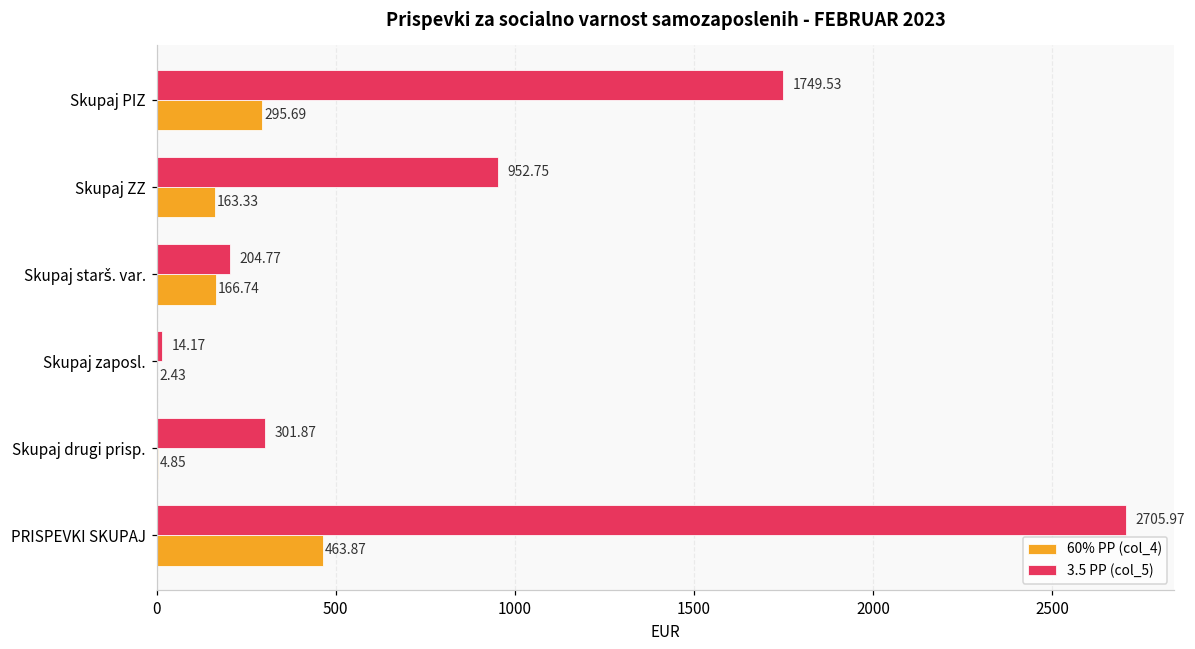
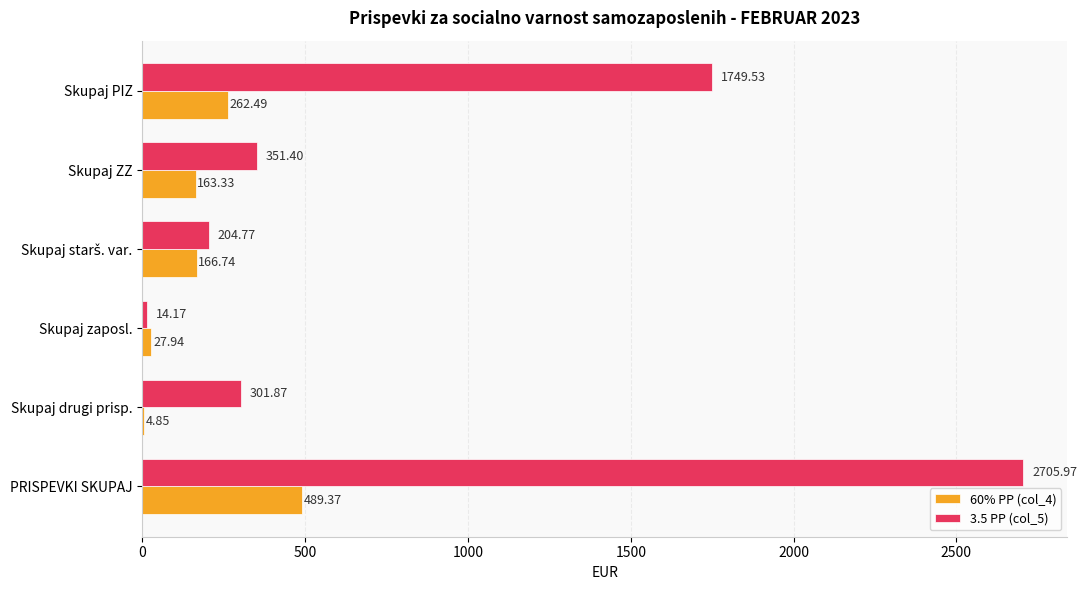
60% PP (col_4), Skupaj PIZ: 295.69 -> 262.49
3.5 PP (col_5), Skupaj ZZ: 952.75 -> 351.40
60% PP (col_4), Skupaj zaposl.: 2.43 -> 27.94
60% PP (col_4), PRISPEVKI SKUPAJ: 463.87 -> 489.37
